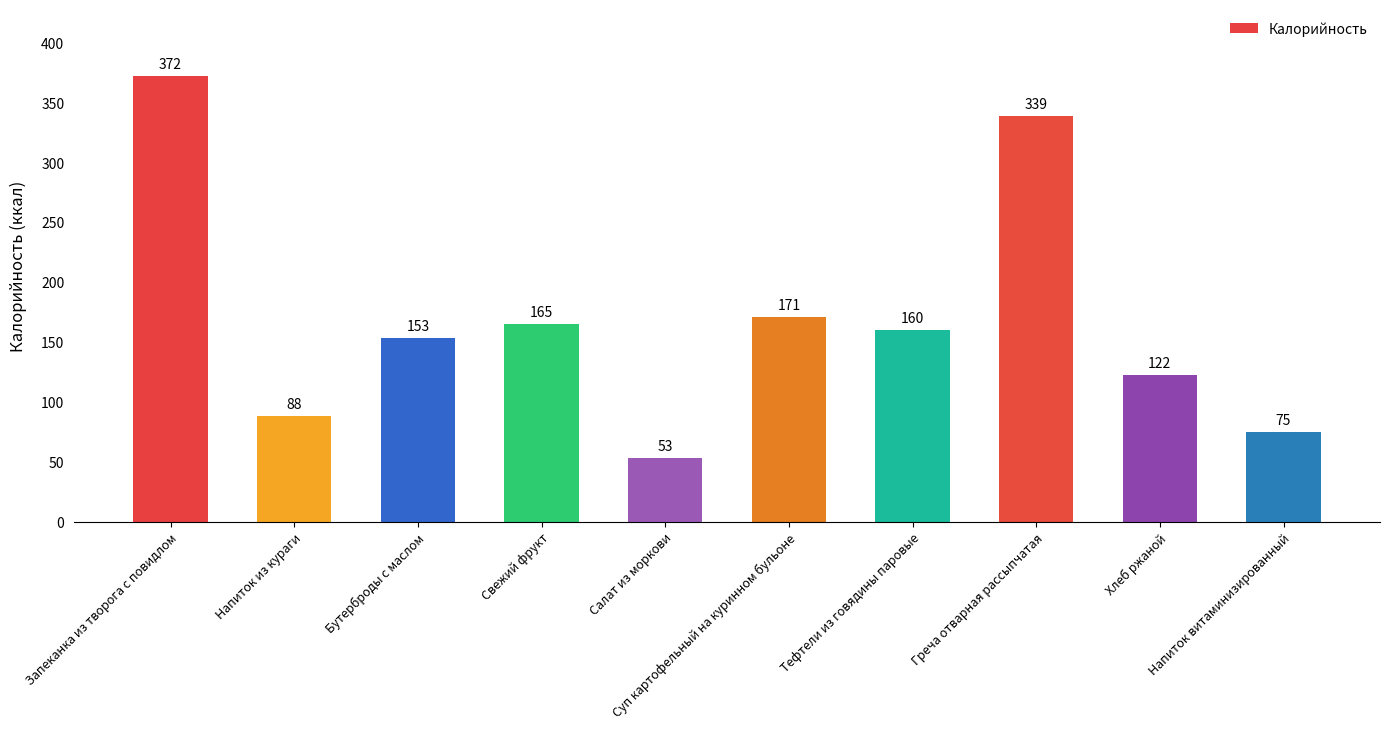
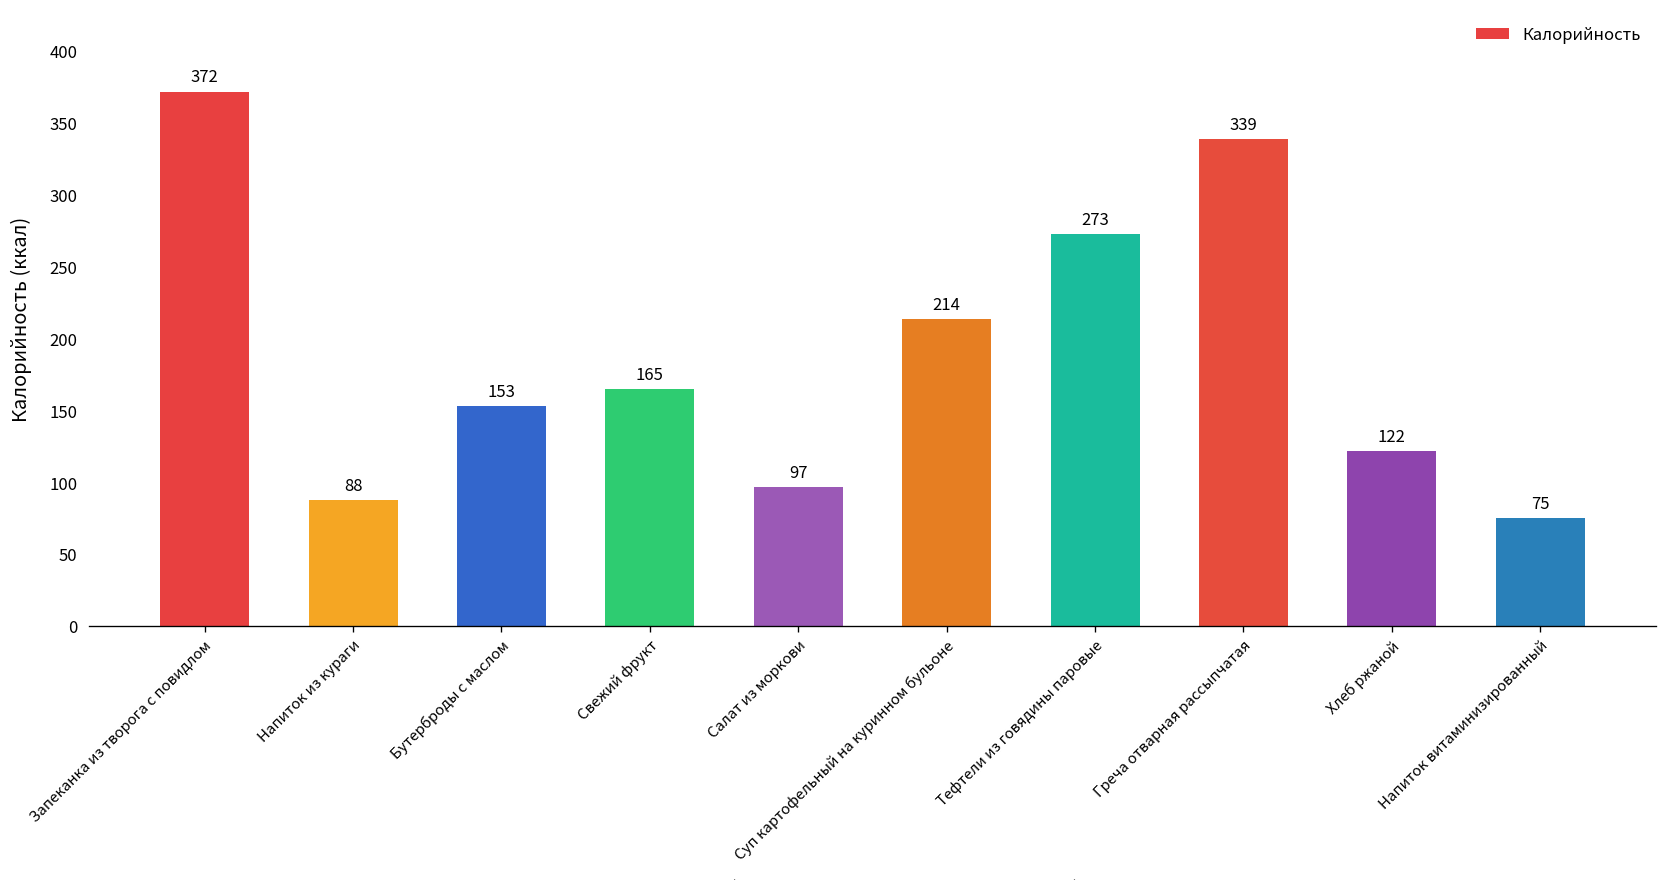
Салат из моркови: 53 -> 97
Суп картофельный на куринном бульоне: 171 -> 214
Тефтели из говядины паровые: 160 -> 273
